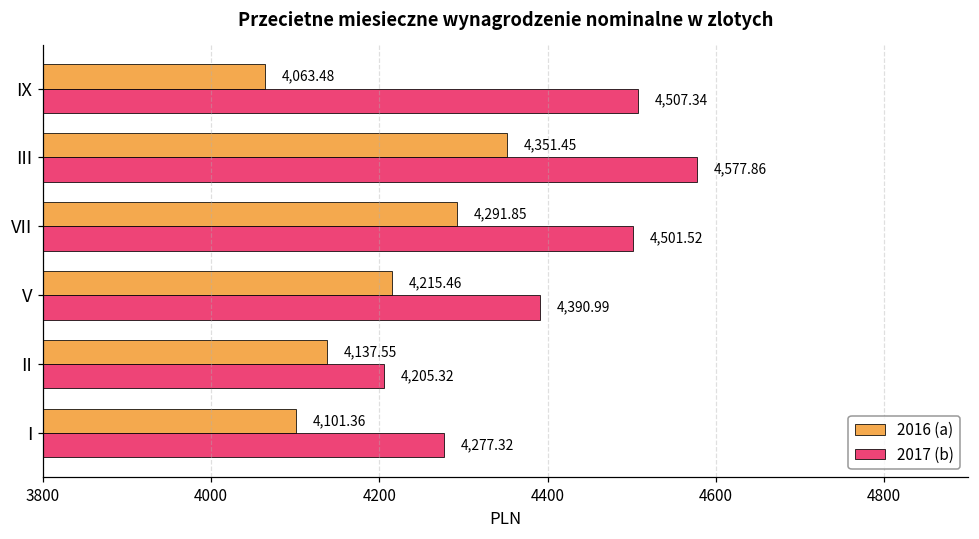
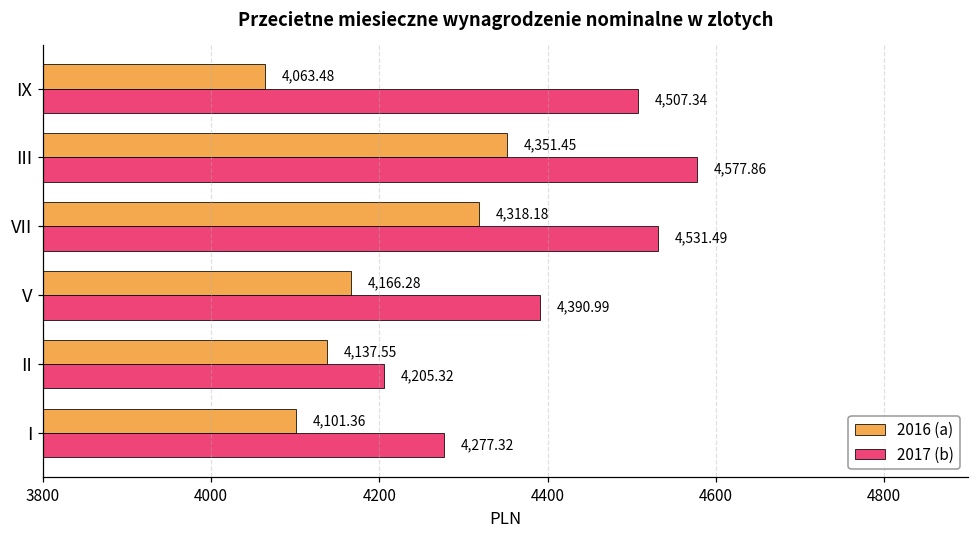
2016 (a), VII: 4,291.85 -> 4,318.18
2017 (b), VII: 4,501.52 -> 4,531.49
2016 (a), V: 4,215.46 -> 4,166.28
